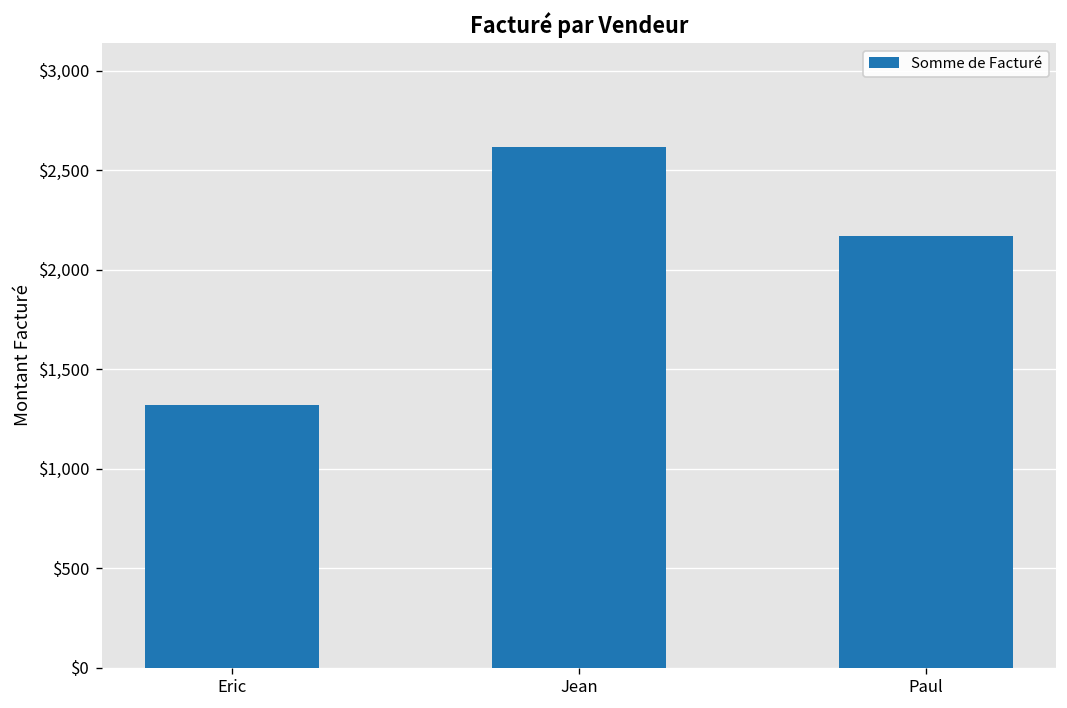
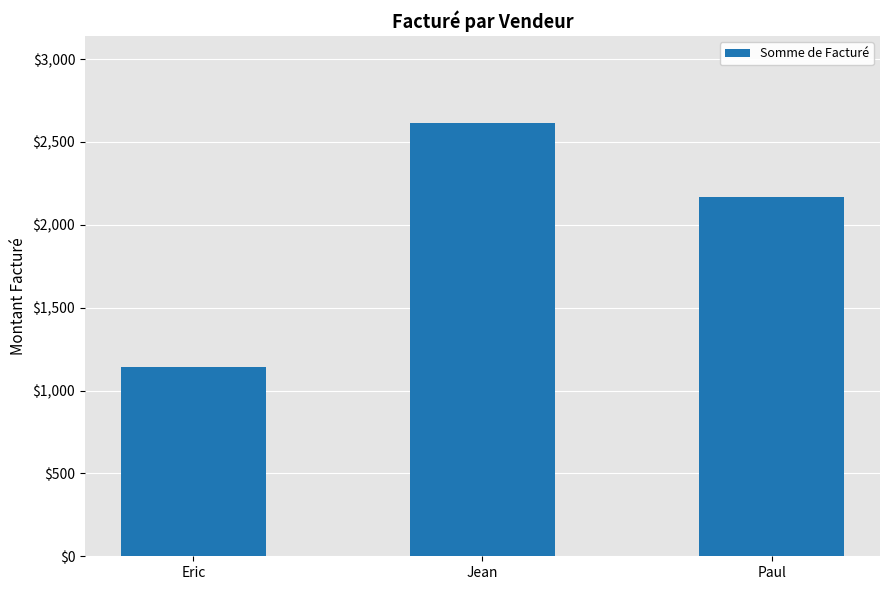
Eric: $1,320 -> $1,140
